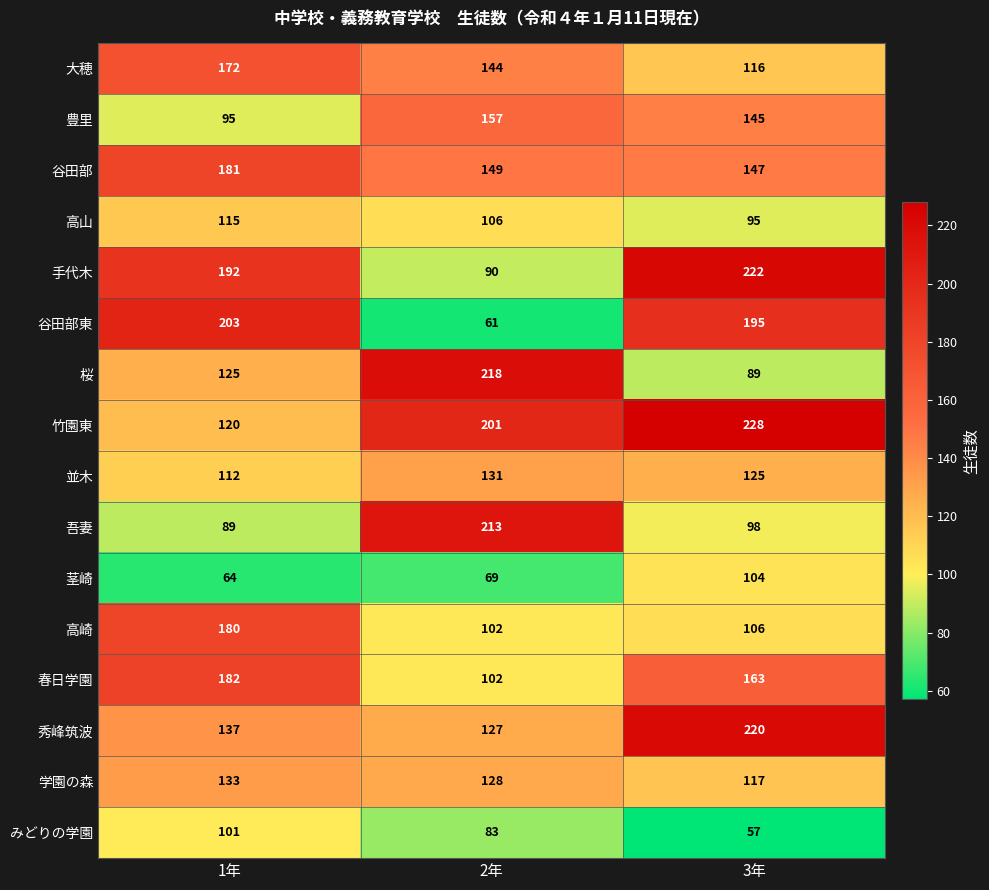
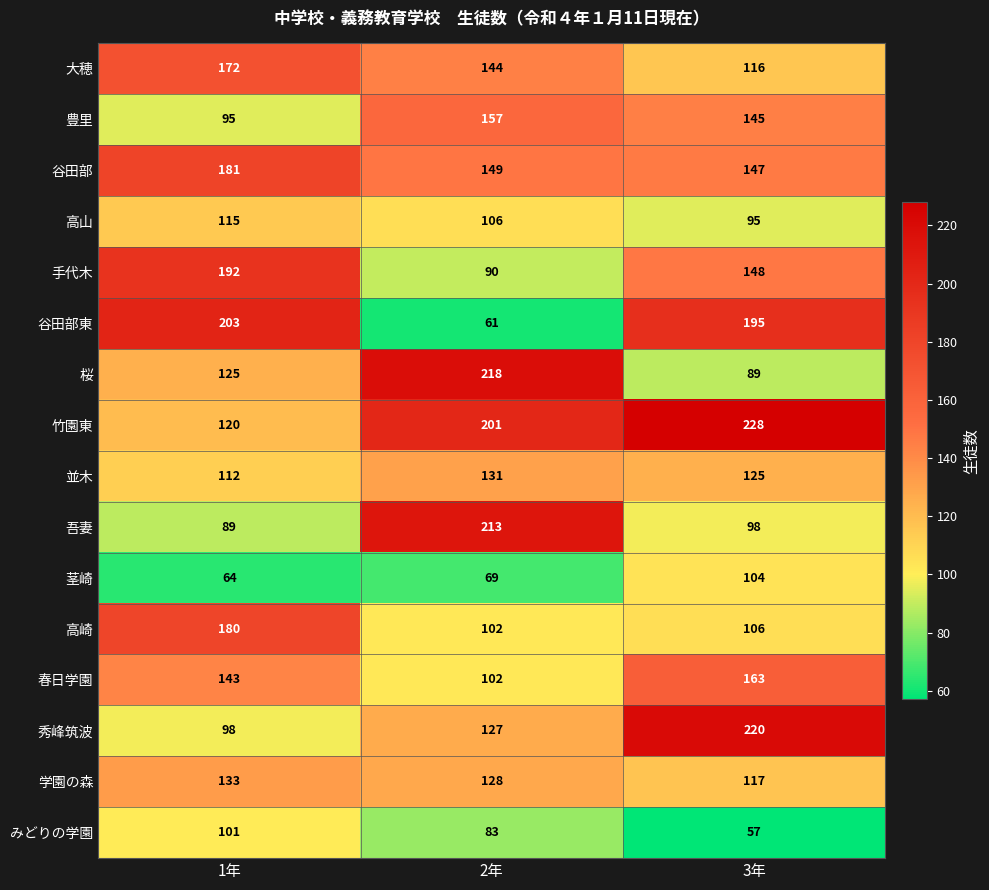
手代木, 3年: 222 -> 148
春日学園, 1年: 182 -> 143
秀峰筑波, 1年: 137 -> 98
